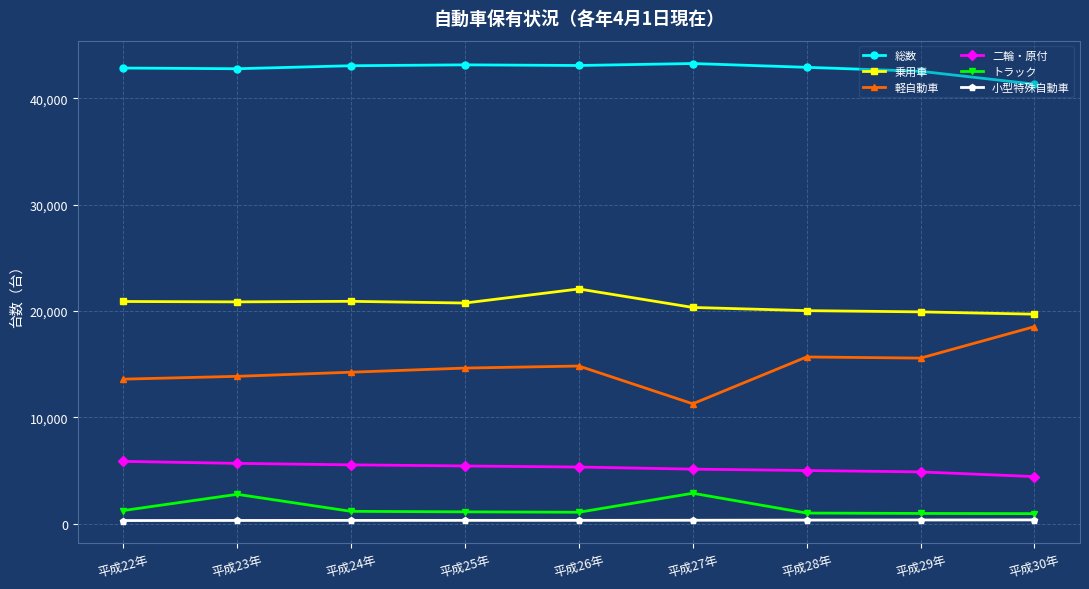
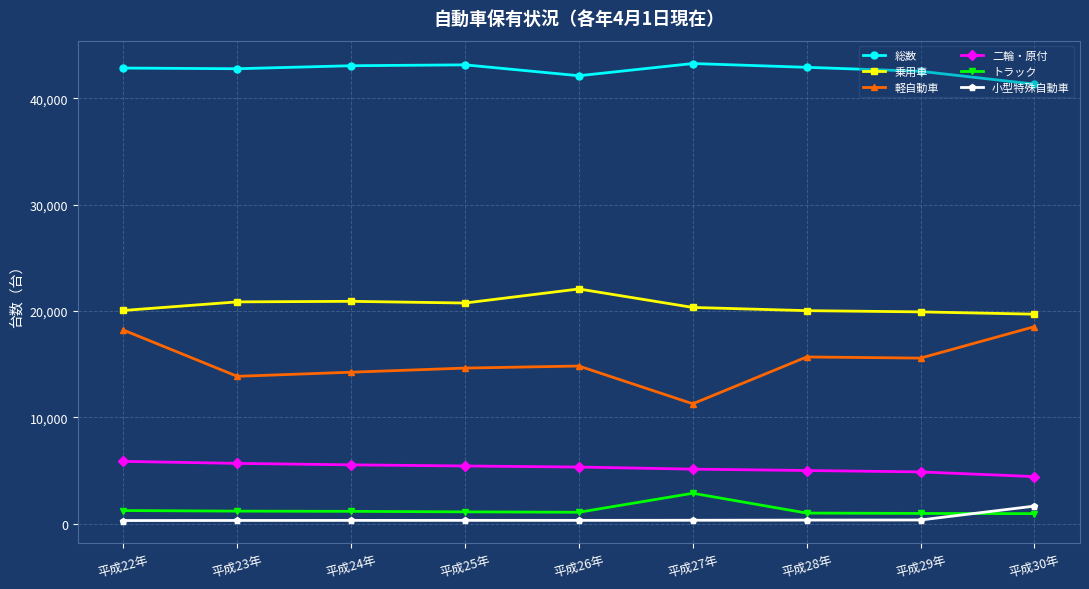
乗用車, 平成22年: 20,900 -> 20,100
軽自動車, 平成22年: 13,600 -> 18,200
トラック, 平成23年: 2,800 -> 1,200
総数, 平成26年: 43,100 -> 42,100
小型特殊自動車, 平成30年: 400 -> 1,700
